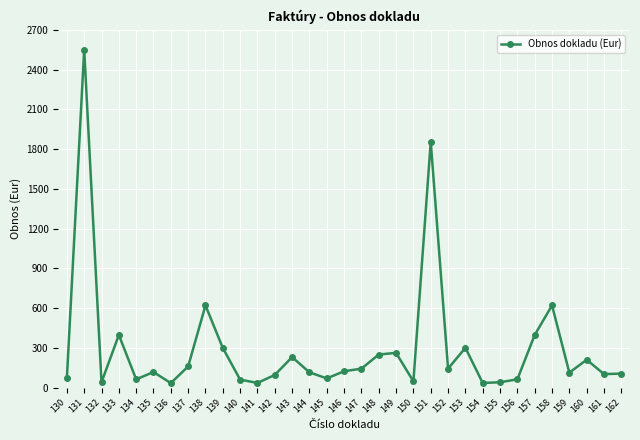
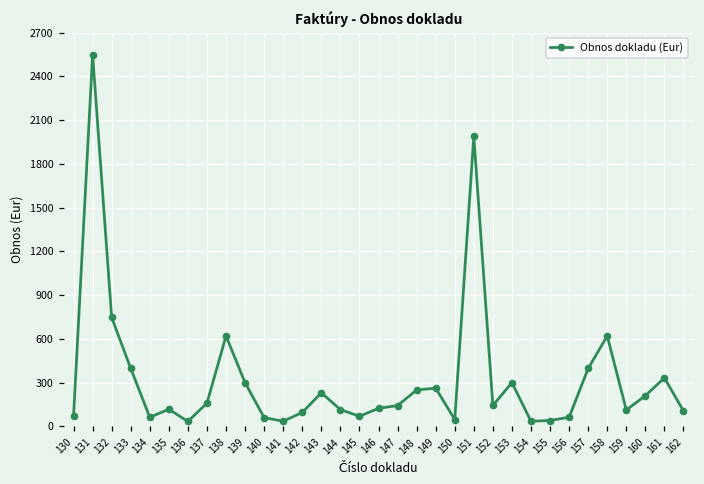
132: 40 -> 750
151: 1850 -> 1990
161: 100 -> 330
